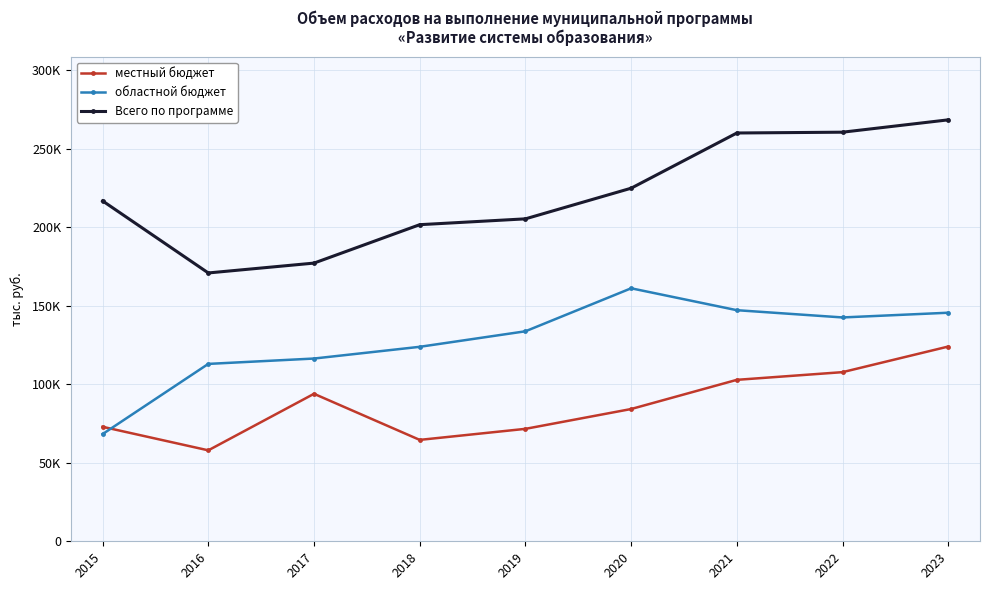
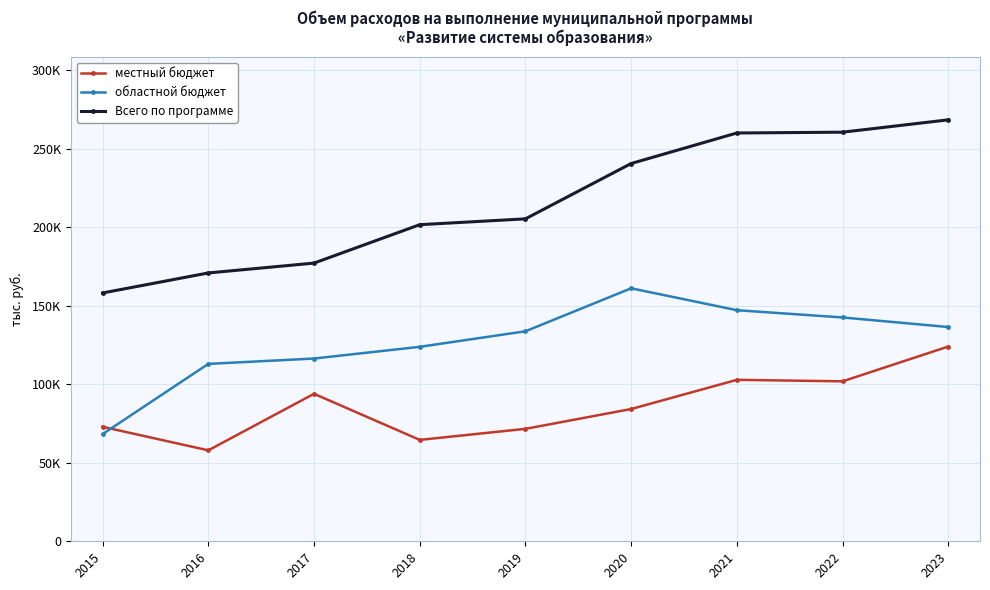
Всего по программе, 2015: 217000 -> 158000
Всего по программе, 2020: 225000 -> 240000
местный бюджет, 2022: 108000 -> 102000
областной бюджет, 2023: 146000 -> 136000
